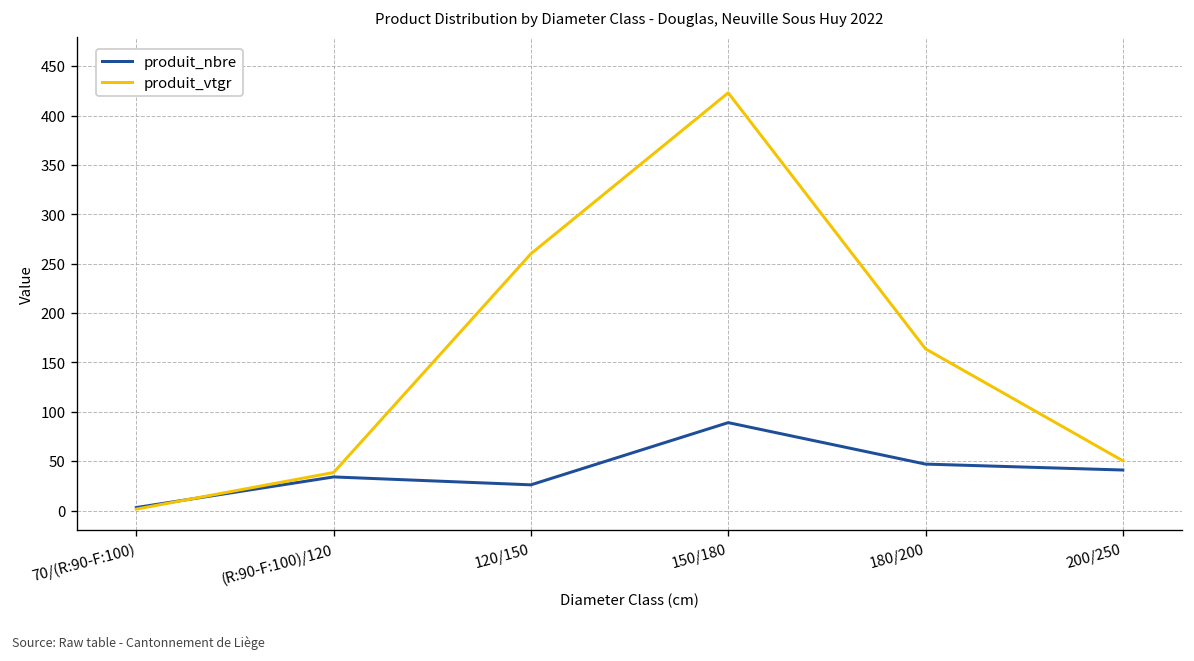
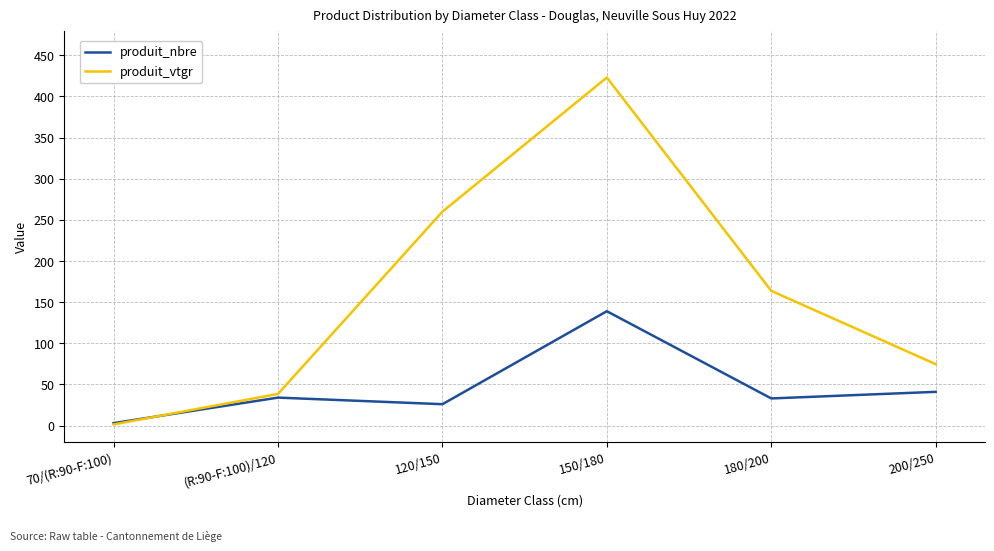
produit_nbre, 150/180: 90 -> 140
produit_nbre, 180/200: 50 -> 30
produit_vtgr, 200/250: 50 -> 70
